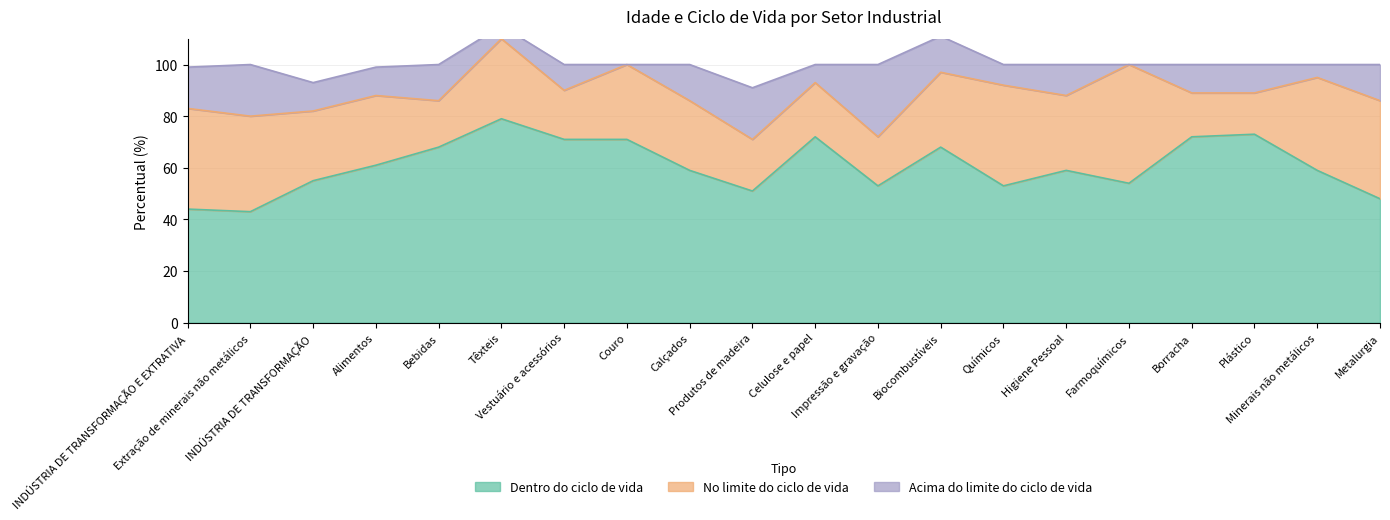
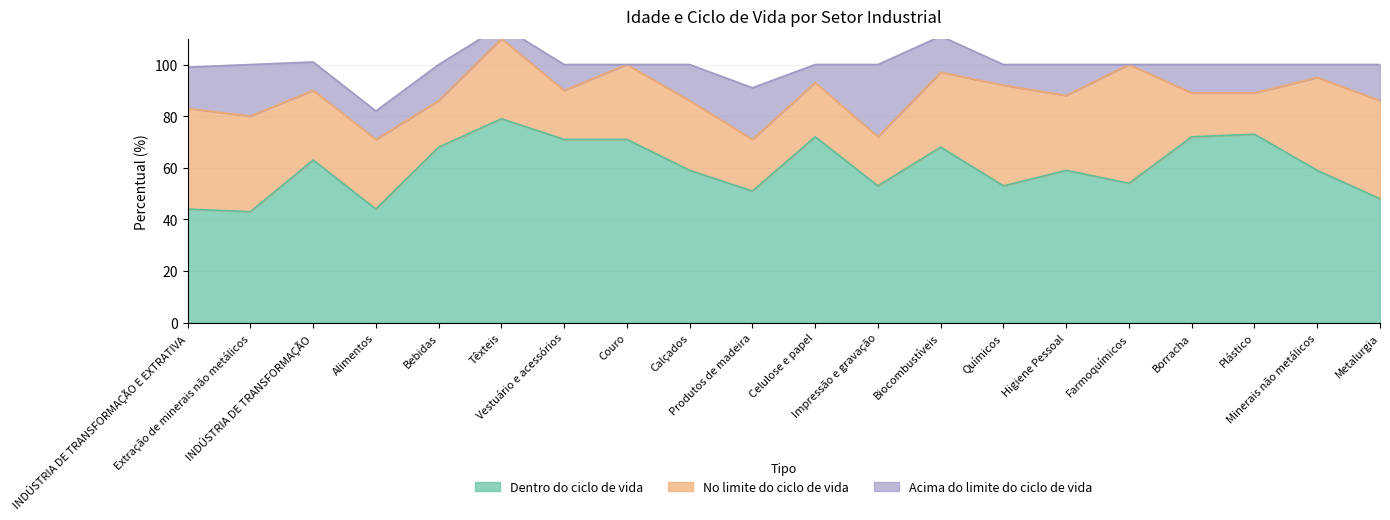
Dentro do ciclo de vida, INDÚSTRIA DE TRANSFORMAÇÃO: 55 -> 63
Dentro do ciclo de vida, Alimentos: 61 -> 44
